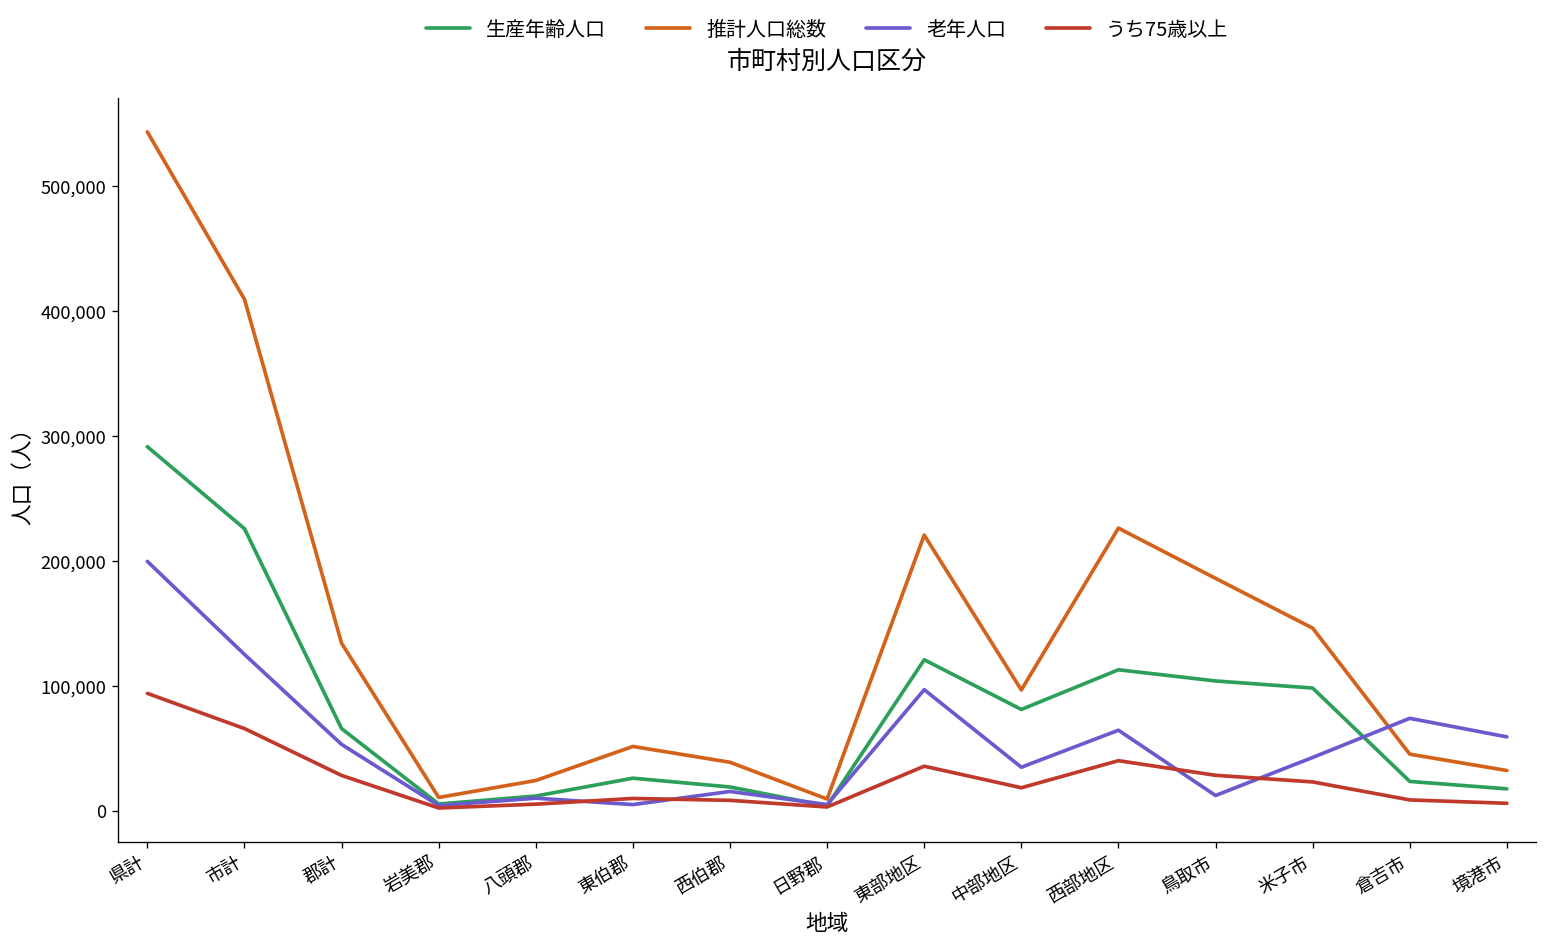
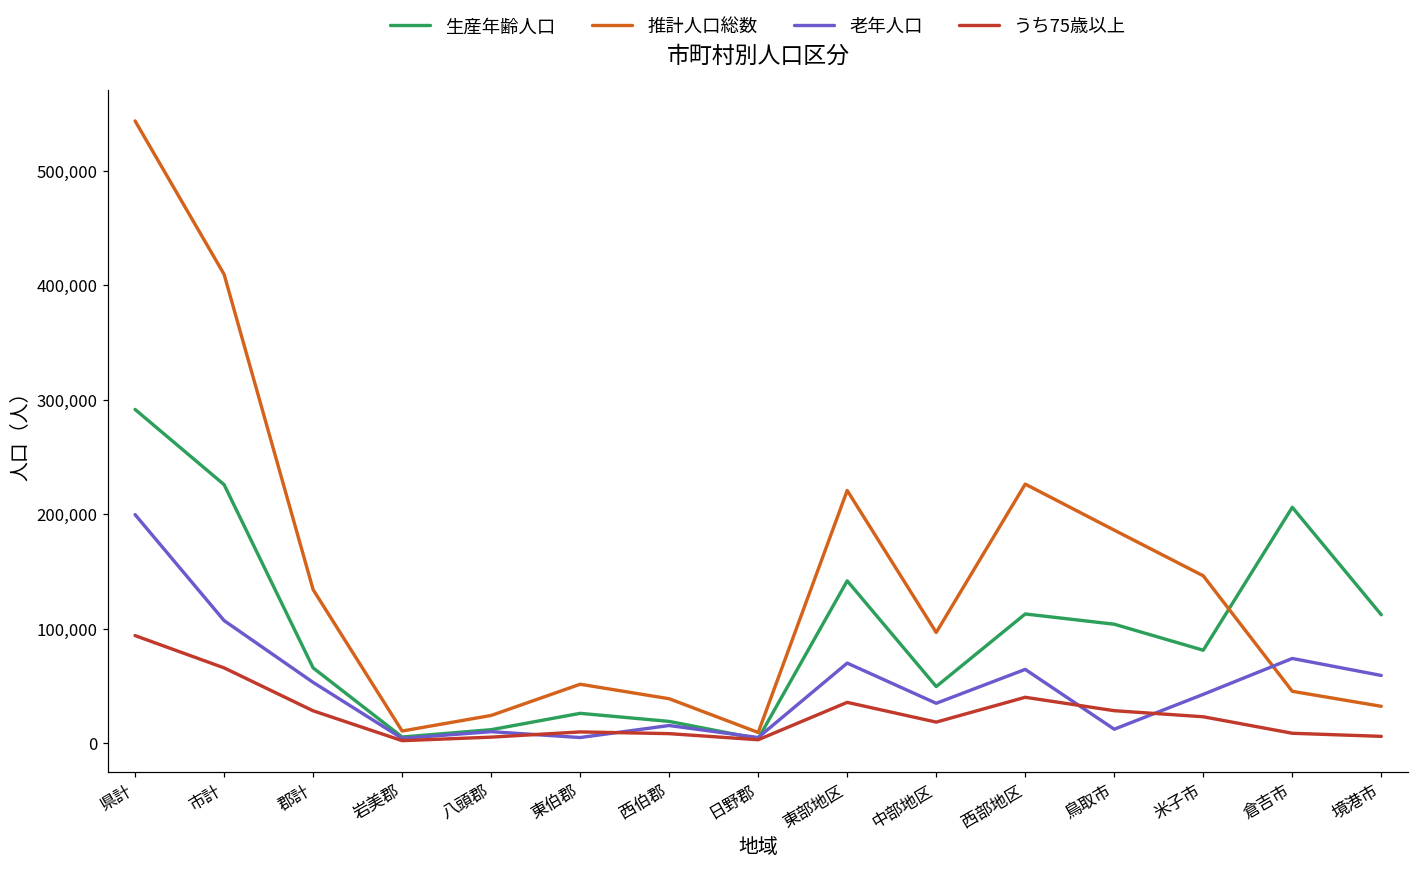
老年人口, 市計: 125,000 -> 107,000
生産年齢人口, 東部地区: 121,000 -> 142,000
老年人口, 東部地区: 97,000 -> 70,000
生産年齢人口, 中部地区: 81,000 -> 49,000
生産年齢人口, 米子市: 98,000 -> 81,000
生産年齢人口, 倉吉市: 23,000 -> 206,000
生産年齢人口, 境港市: 17,000 -> 112,000
